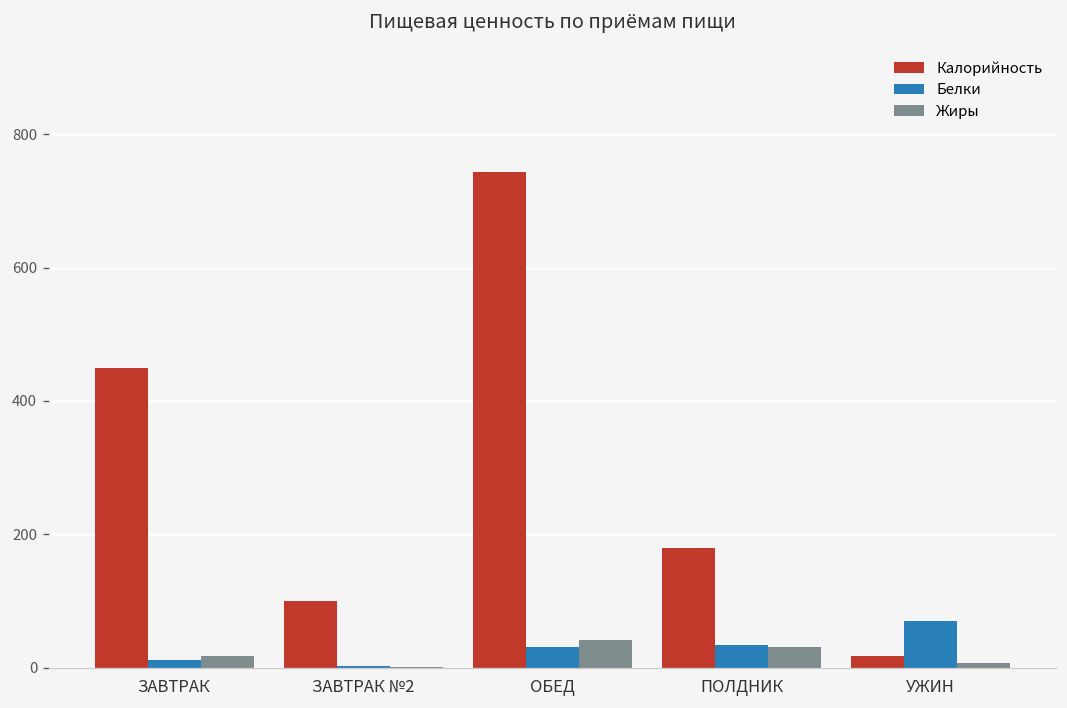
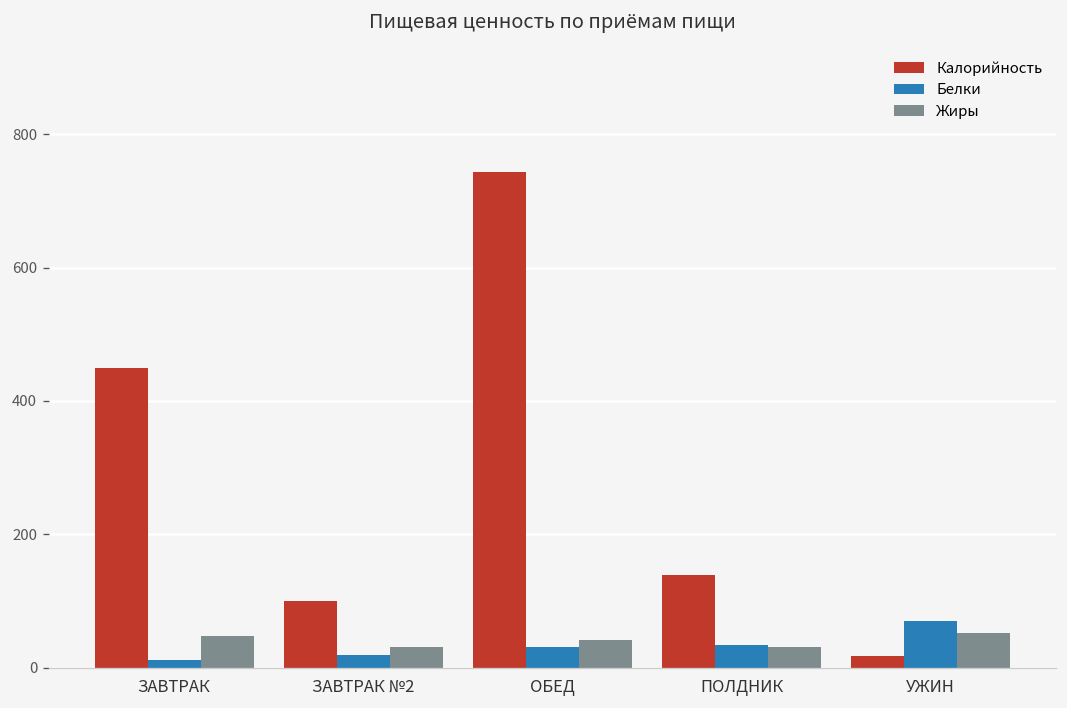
Жиры, ЗАВТРАК: 20 -> 50
Белки, ЗАВТРАК №2: 0 -> 20
Жиры, ЗАВТРАК №2: 0 -> 30
Калорийность, ПОЛДНИК: 180 -> 140
Жиры, УЖИН: 10 -> 50
